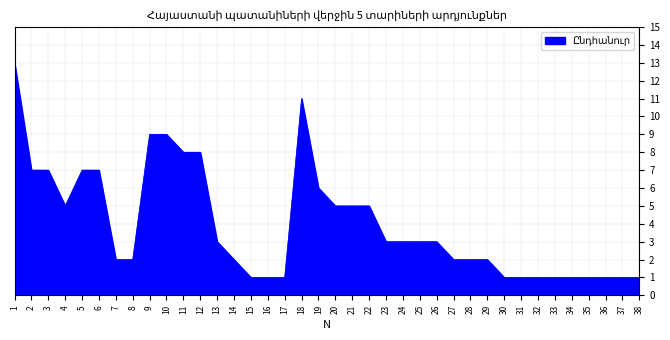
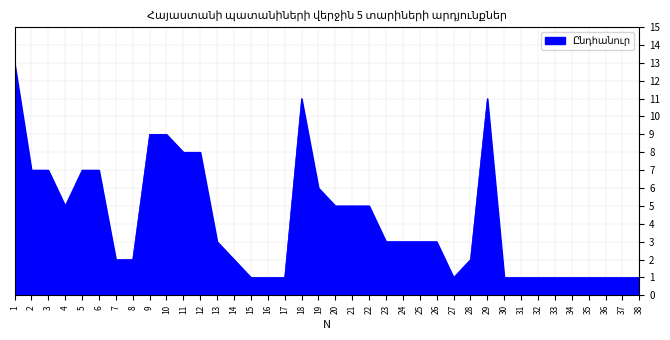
27: 2 -> 1
29: 2 -> 11
